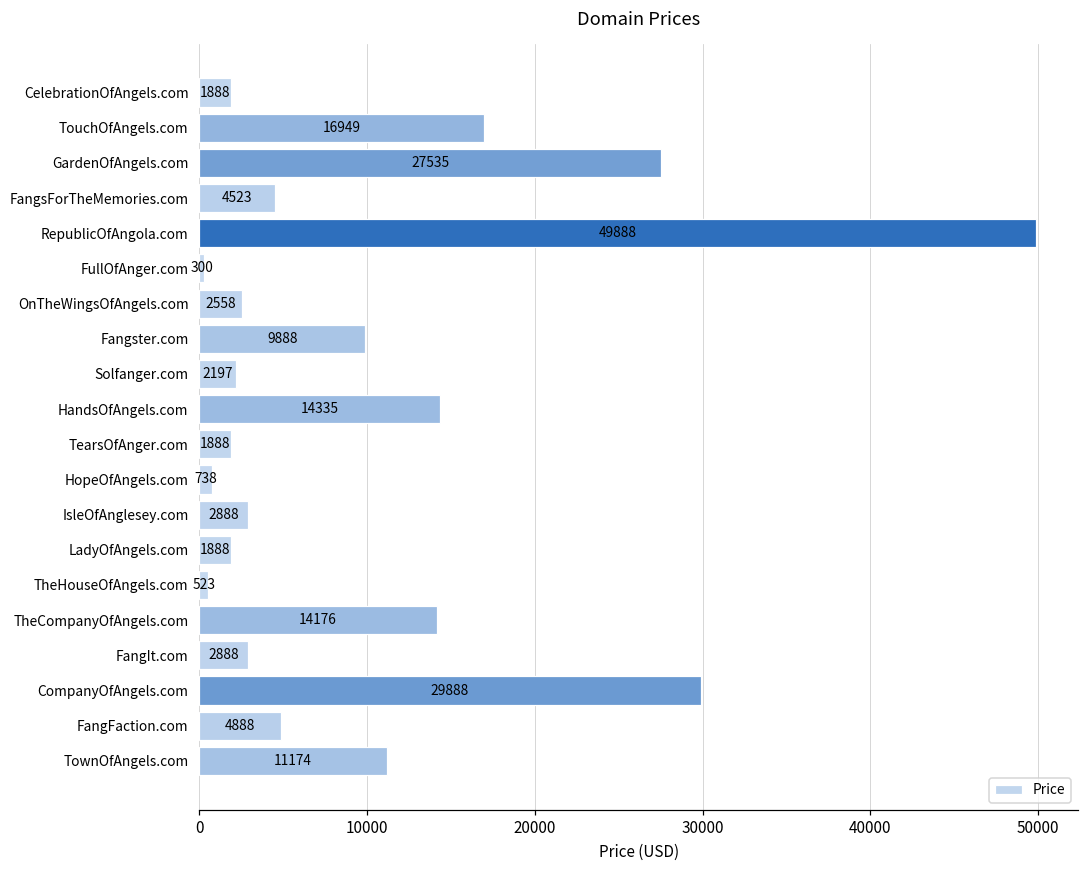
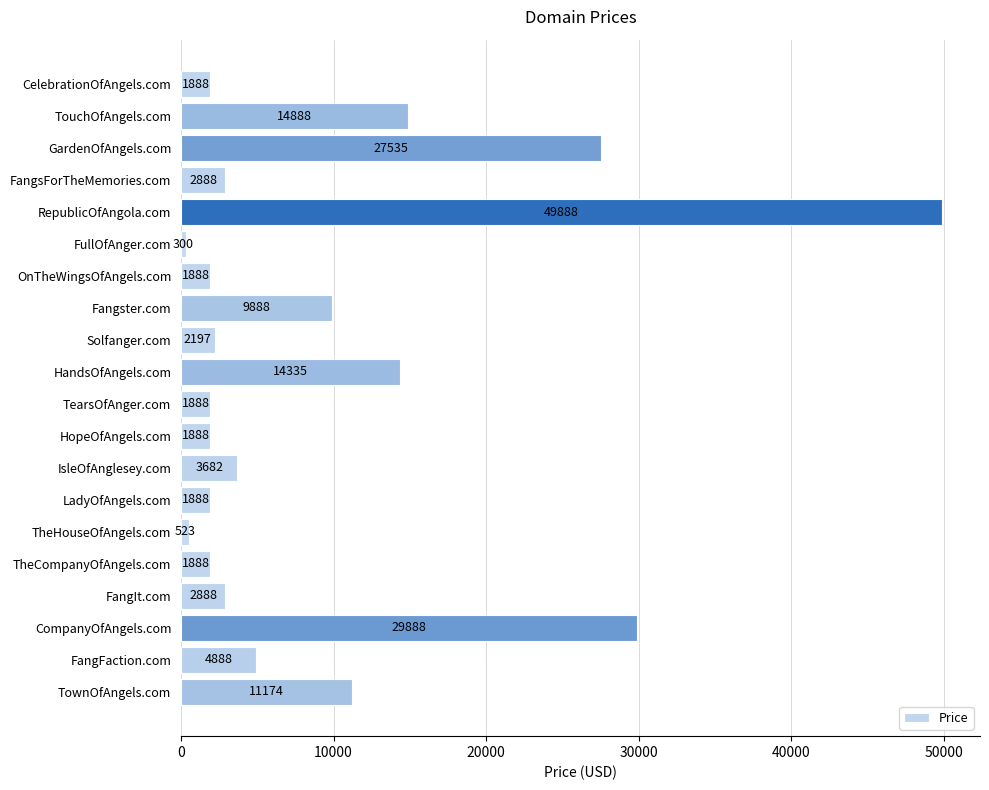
TouchOfAngels.com: 16949 -> 14888
FangsForTheMemories.com: 4523 -> 2888
OnTheWingsOfAngels.com: 2558 -> 1888
HopeOfAngels.com: 738 -> 1888
IsleOfAnglesey.com: 2888 -> 3682
TheCompanyOfAngels.com: 14176 -> 1888
